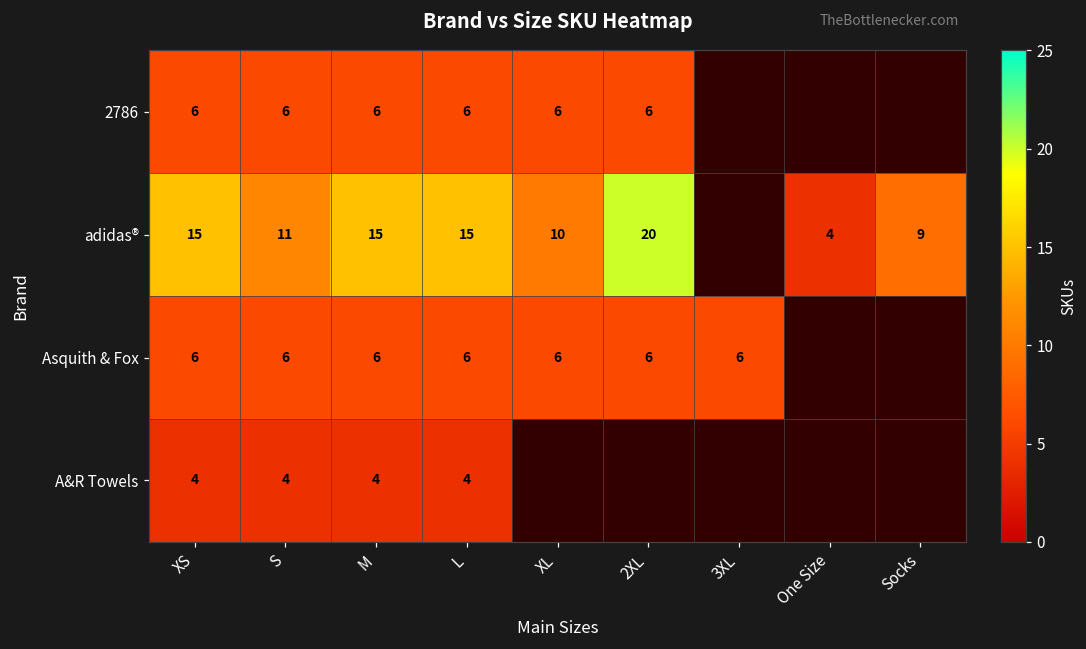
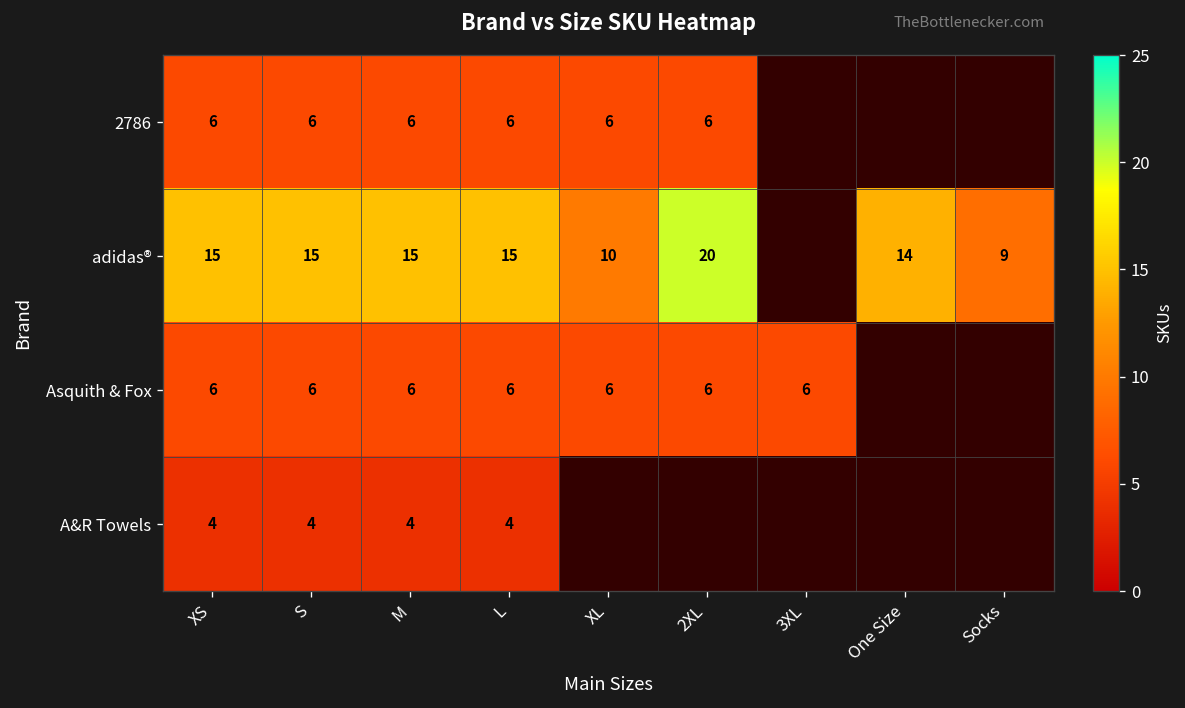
adidas®, S: 11 -> 15
adidas®, One Size: 4 -> 14
